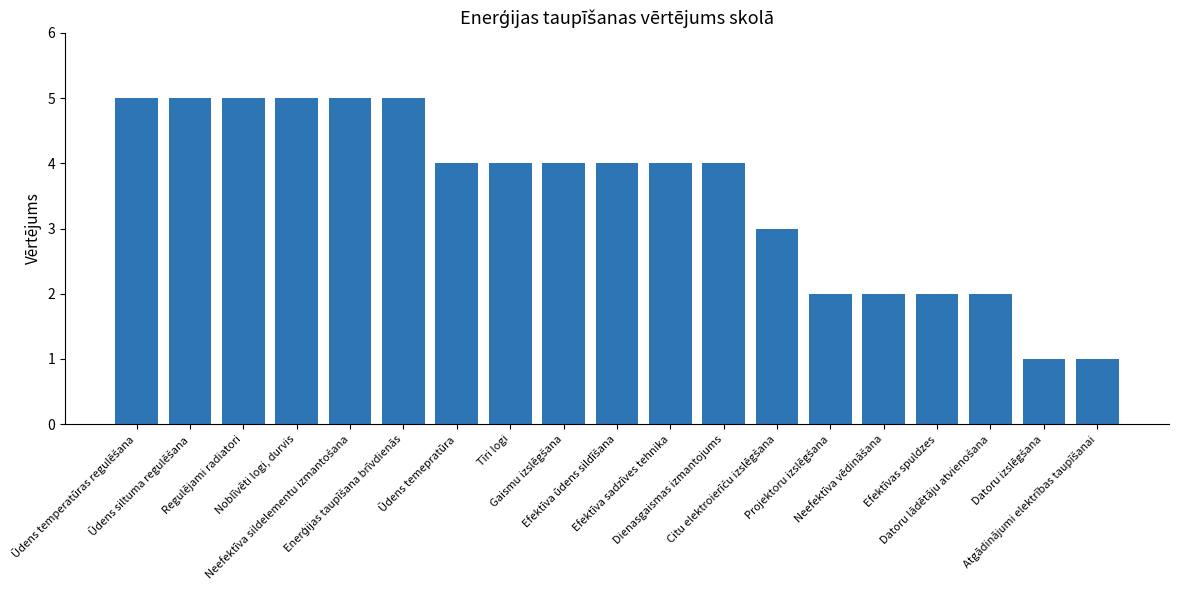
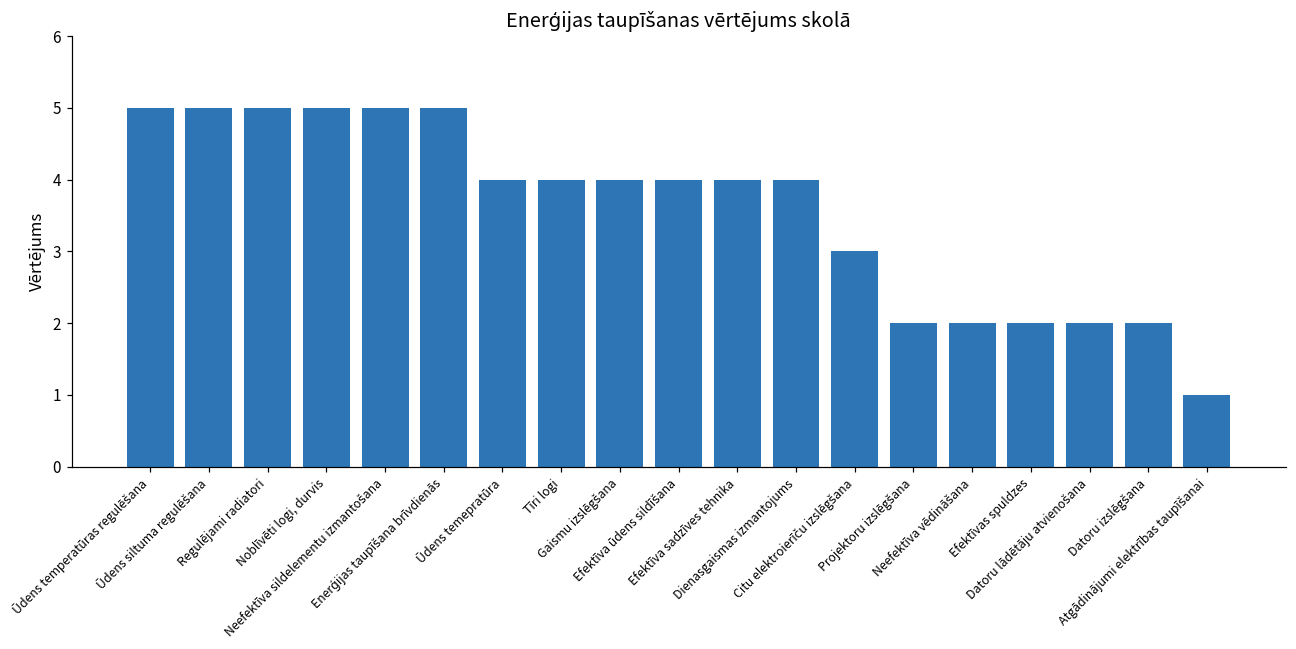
Datoru izslēgšana: 1 -> 2
